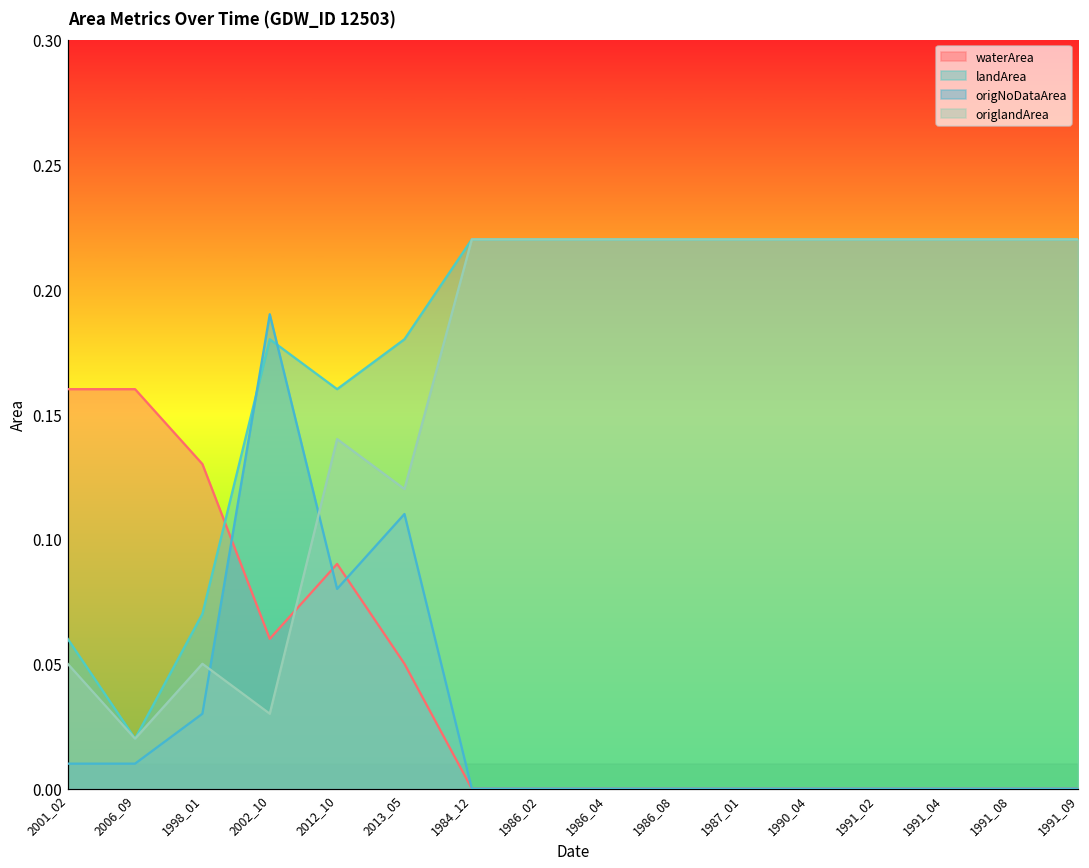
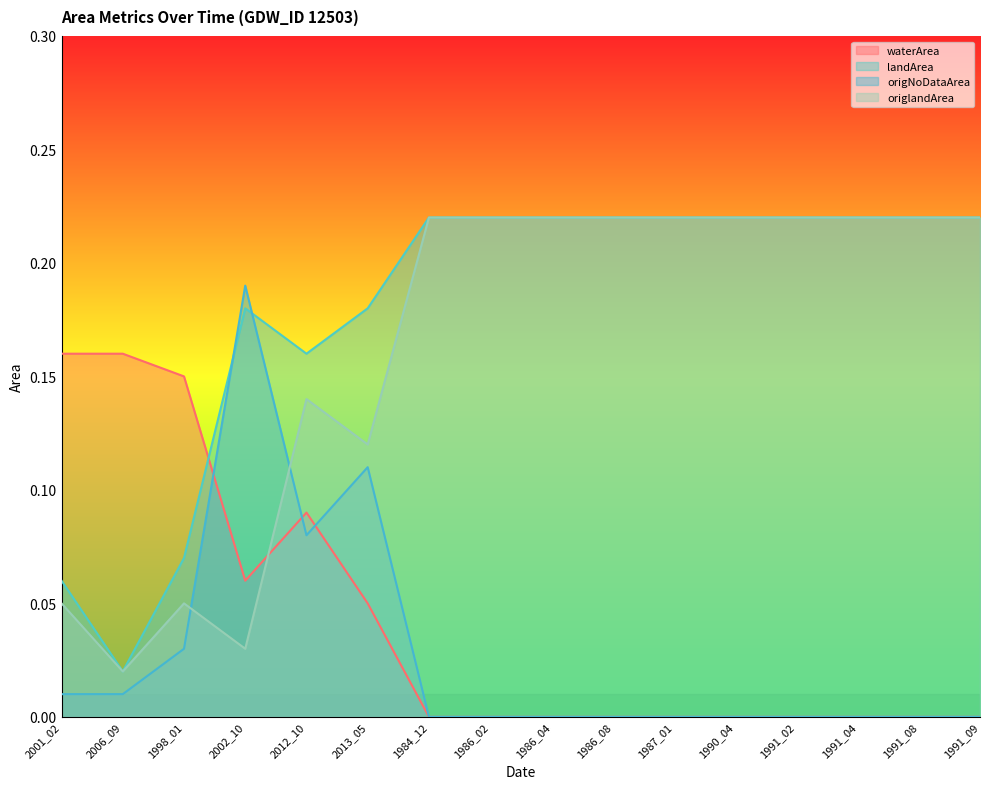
waterArea, 1998_01: 0.13 -> 0.15
